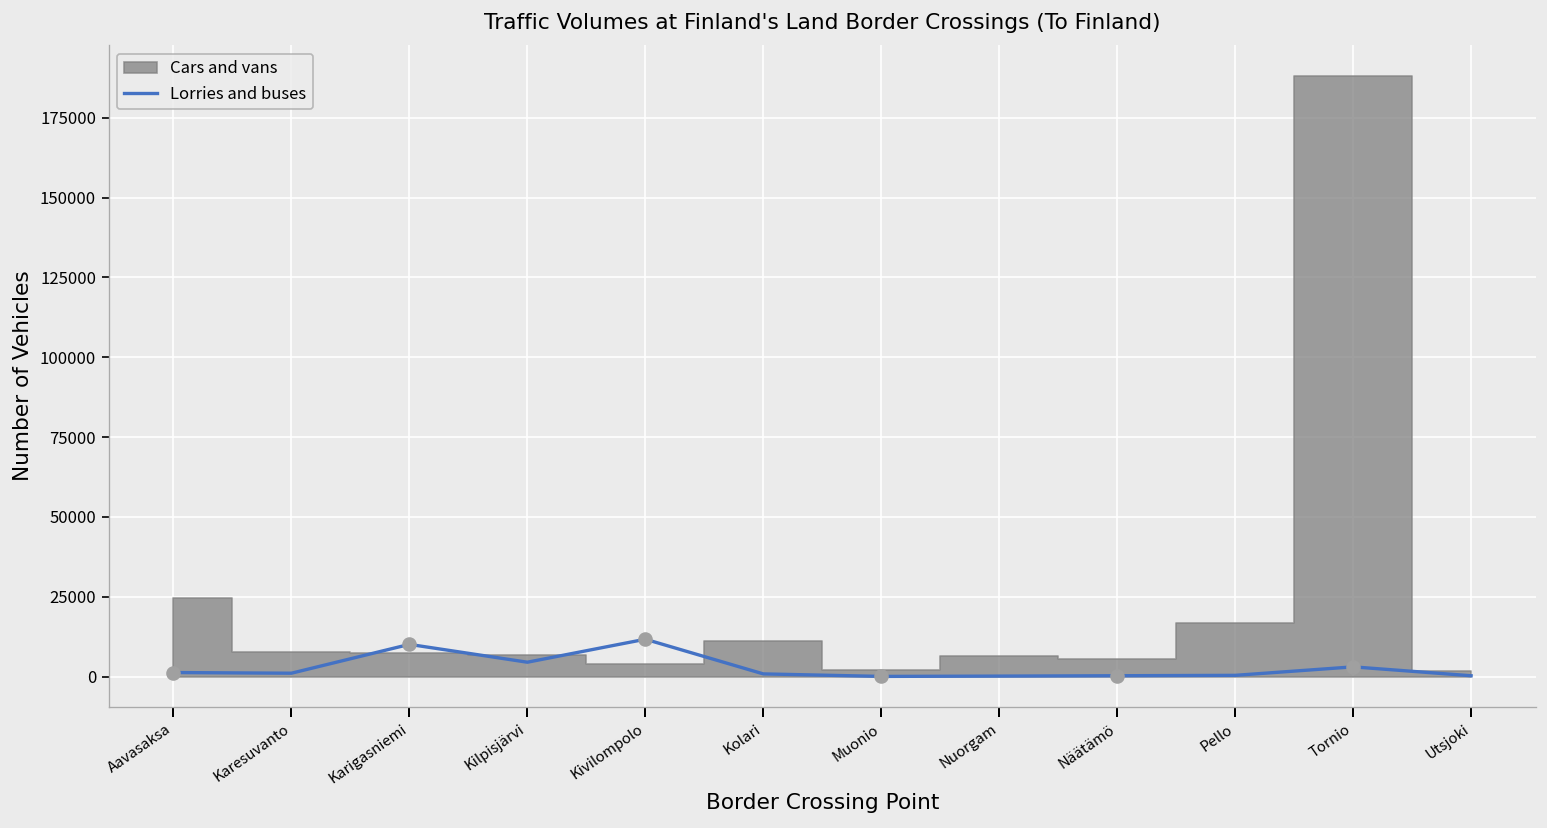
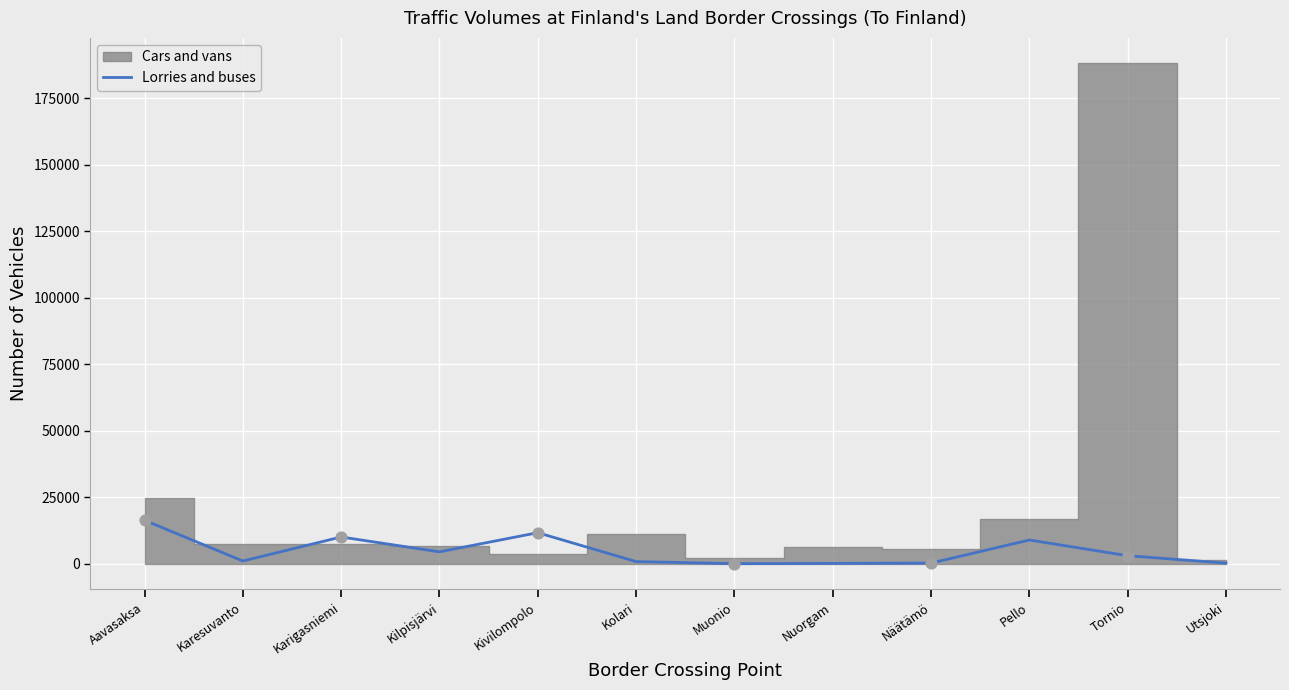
Lorries and buses, Aavasaksa: 1000 -> 16000
Lorries and buses, Pello: 0 -> 9000
